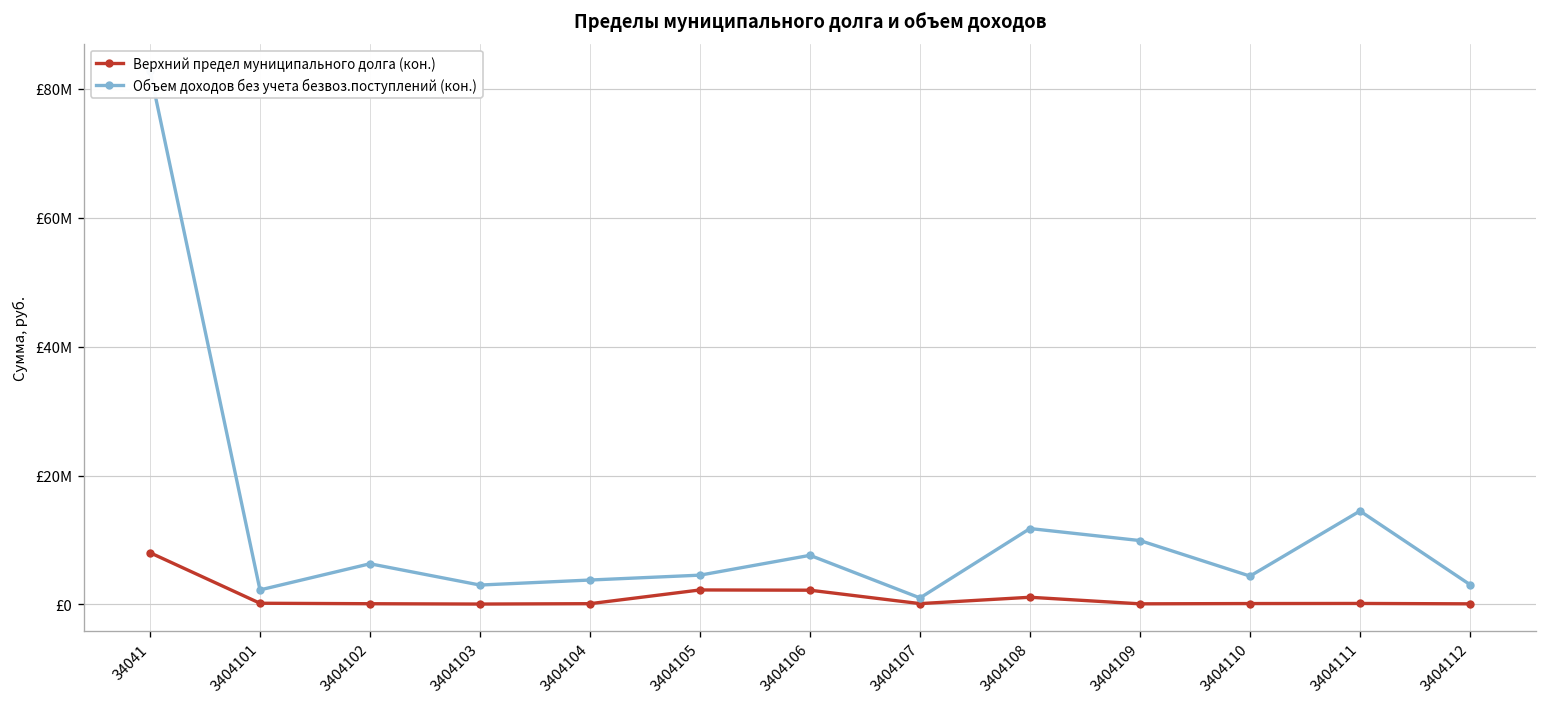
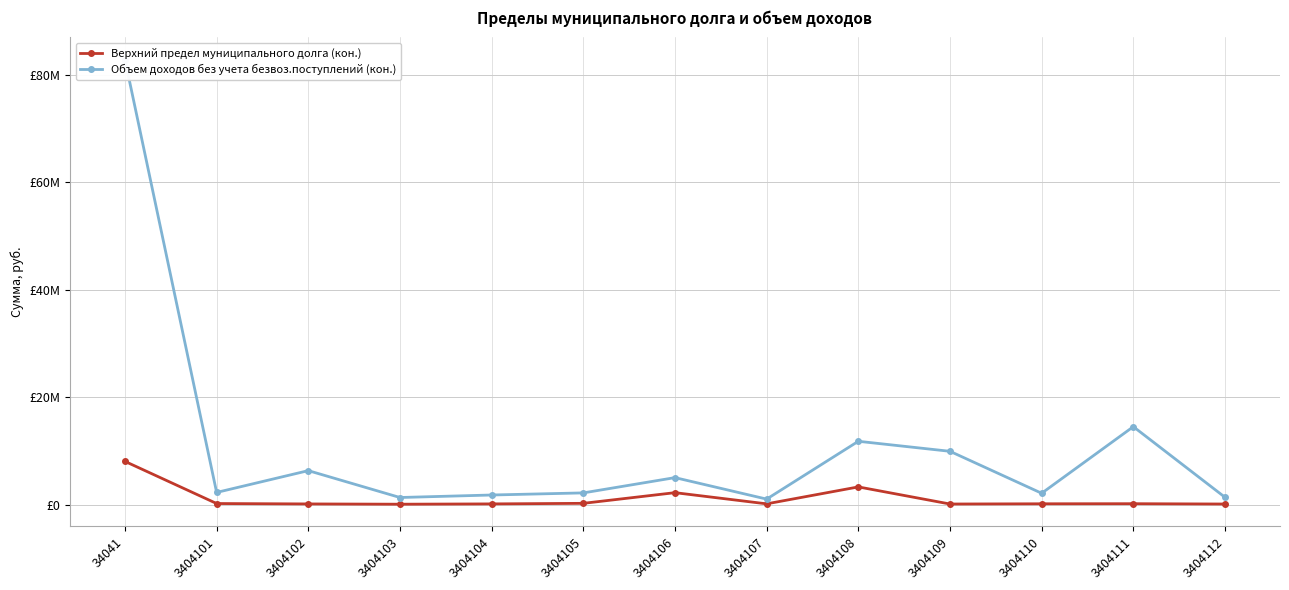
Объем доходов без учета безвоз.поступлений (кон.), 3404103: £3000000 -> £1000000
Объем доходов без учета безвоз.поступлений (кон.), 3404104: £4000000 -> £2000000
Верхний предел муниципального долга (кон.), 3404105: £2000000 -> £0
Объем доходов без учета безвоз.поступлений (кон.), 3404105: £5000000 -> £2000000
Объем доходов без учета безвоз.поступлений (кон.), 3404106: £8000000 -> £5000000
Верхний предел муниципального долга (кон.), 3404108: £1000000 -> £3000000
Объем доходов без учета безвоз.поступлений (кон.), 3404110: £4000000 -> £2000000
Объем доходов без учета безвоз.поступлений (кон.), 3404112: £3000000 -> £1000000
